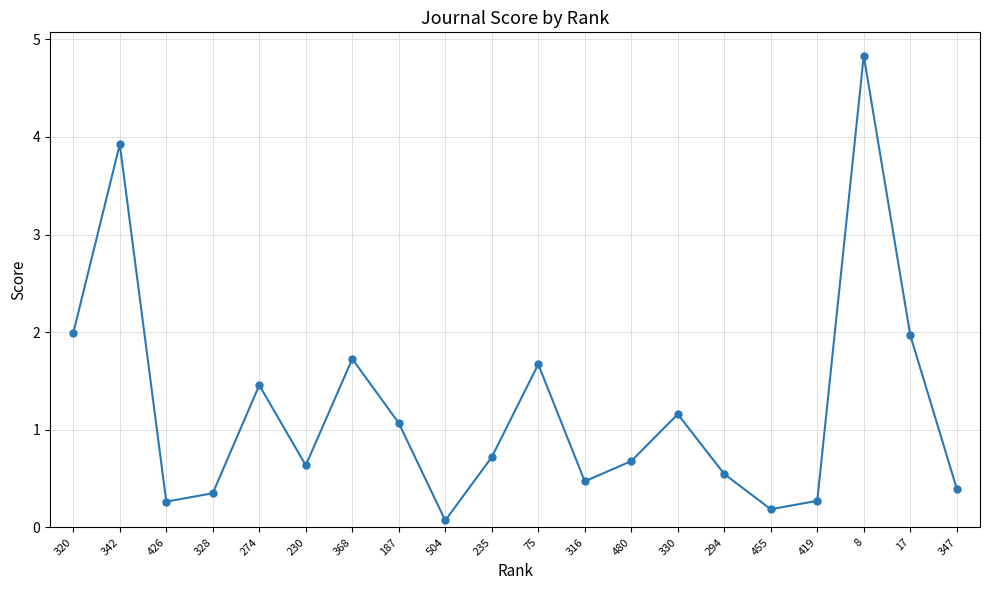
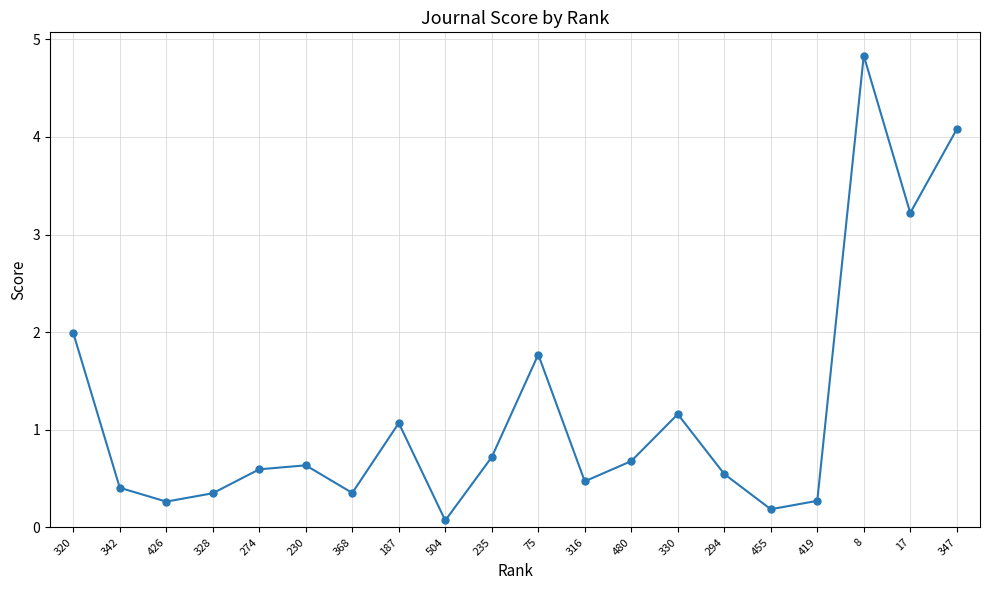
342: 3.9 -> 0.4
274: 1.5 -> 0.6
368: 1.7 -> 0.4
75: 1.7 -> 1.8
17: 2.0 -> 3.2
347: 0.4 -> 4.1
